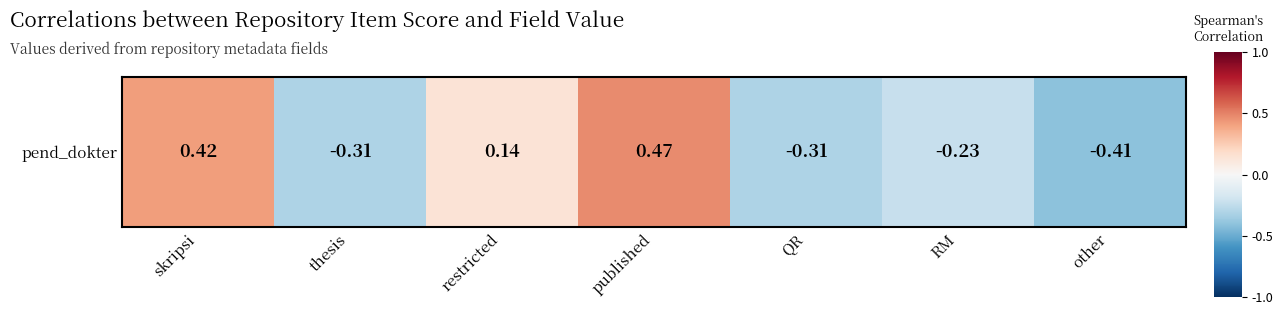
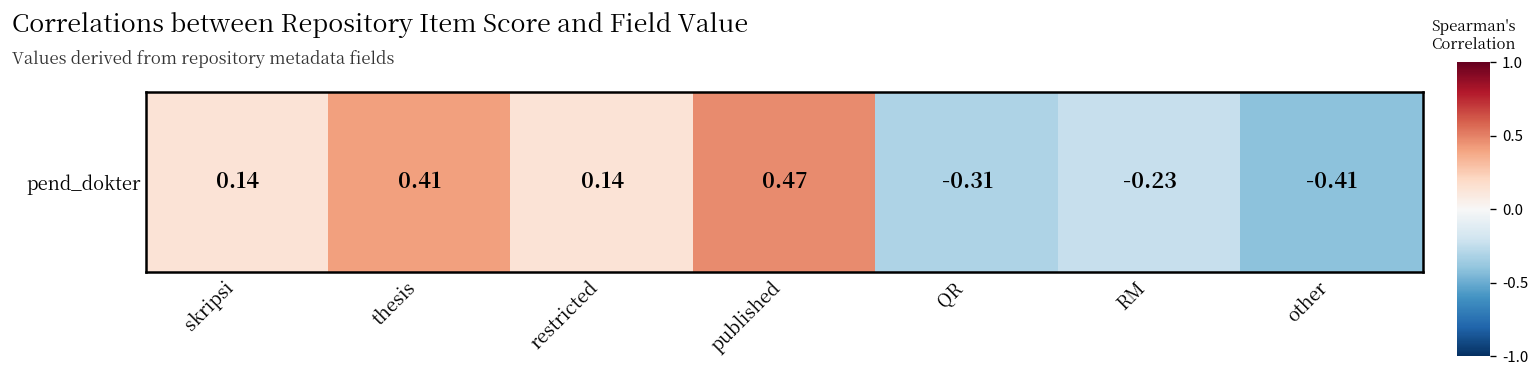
pend_dokter, skripsi: 0.42 -> 0.14
pend_dokter, thesis: -0.31 -> 0.41
